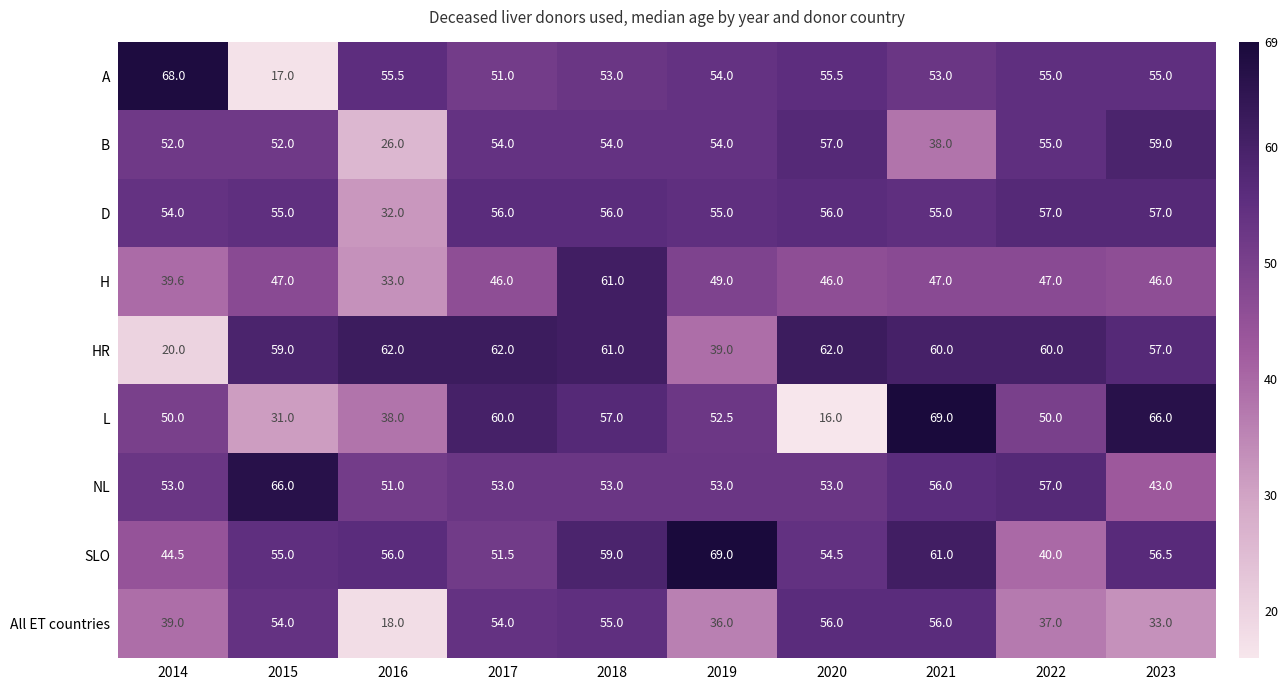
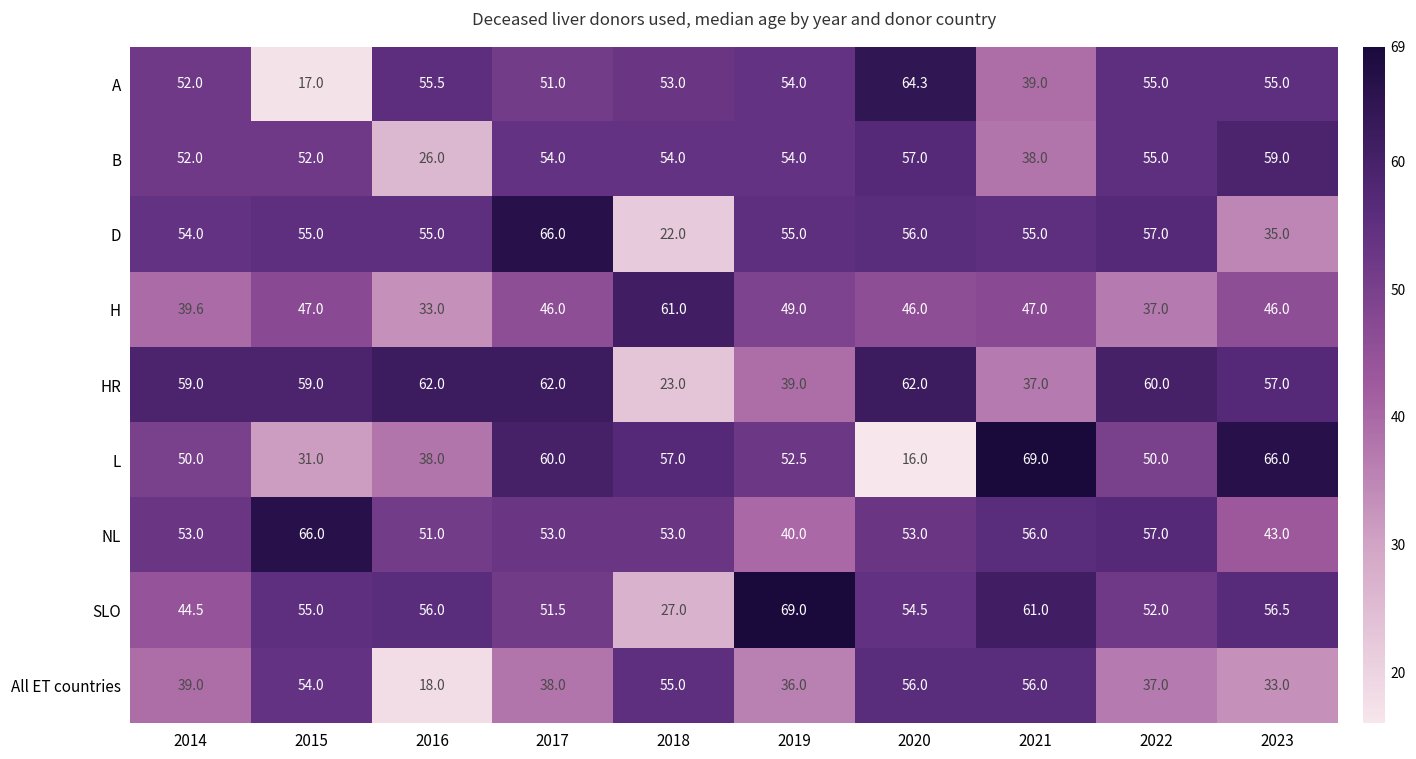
A, 2014: 68.0 -> 52.0
A, 2020: 55.5 -> 64.3
A, 2021: 53.0 -> 39.0
D, 2016: 32.0 -> 55.0
D, 2017: 56.0 -> 66.0
D, 2018: 56.0 -> 22.0
D, 2023: 57.0 -> 35.0
H, 2022: 47.0 -> 37.0
HR, 2014: 20.0 -> 59.0
HR, 2018: 61.0 -> 23.0
HR, 2021: 60.0 -> 37.0
NL, 2019: 53.0 -> 40.0
SLO, 2018: 59.0 -> 27.0
SLO, 2022: 40.0 -> 52.0
All ET countries, 2017: 54.0 -> 38.0
